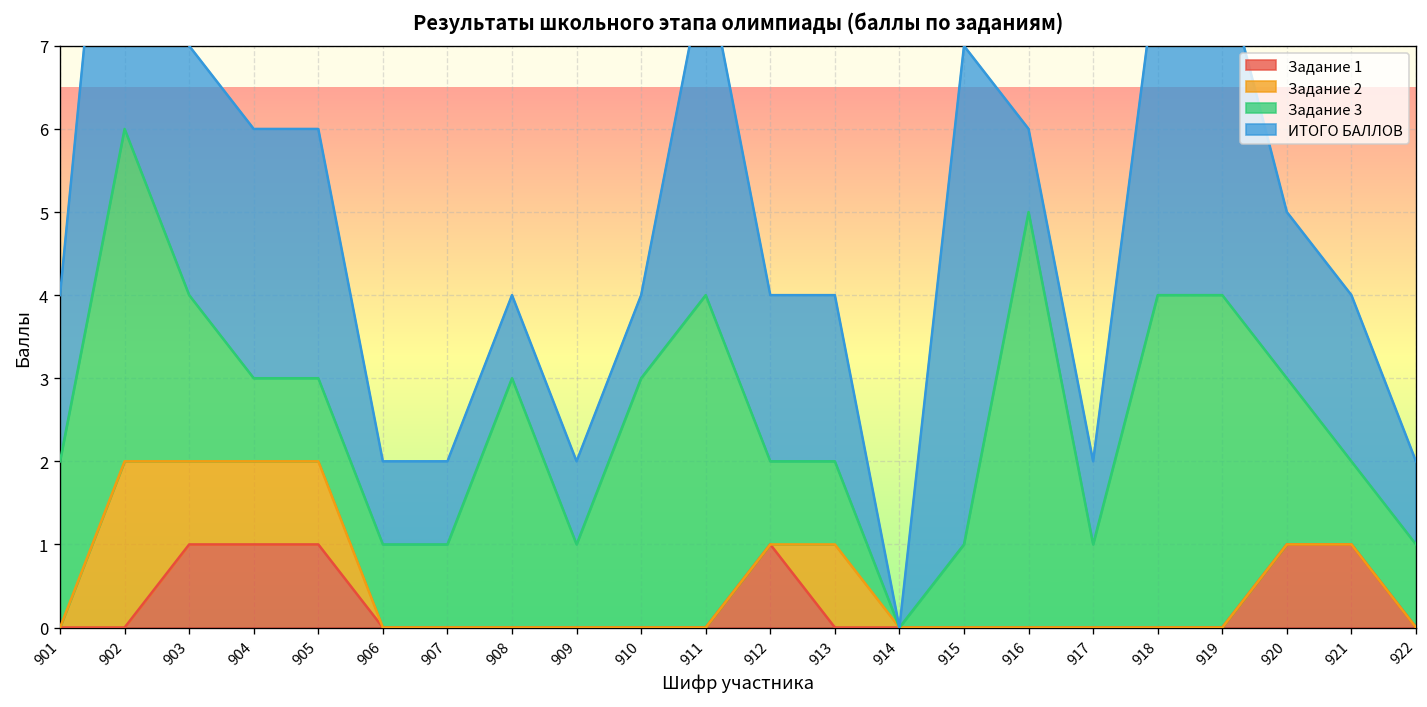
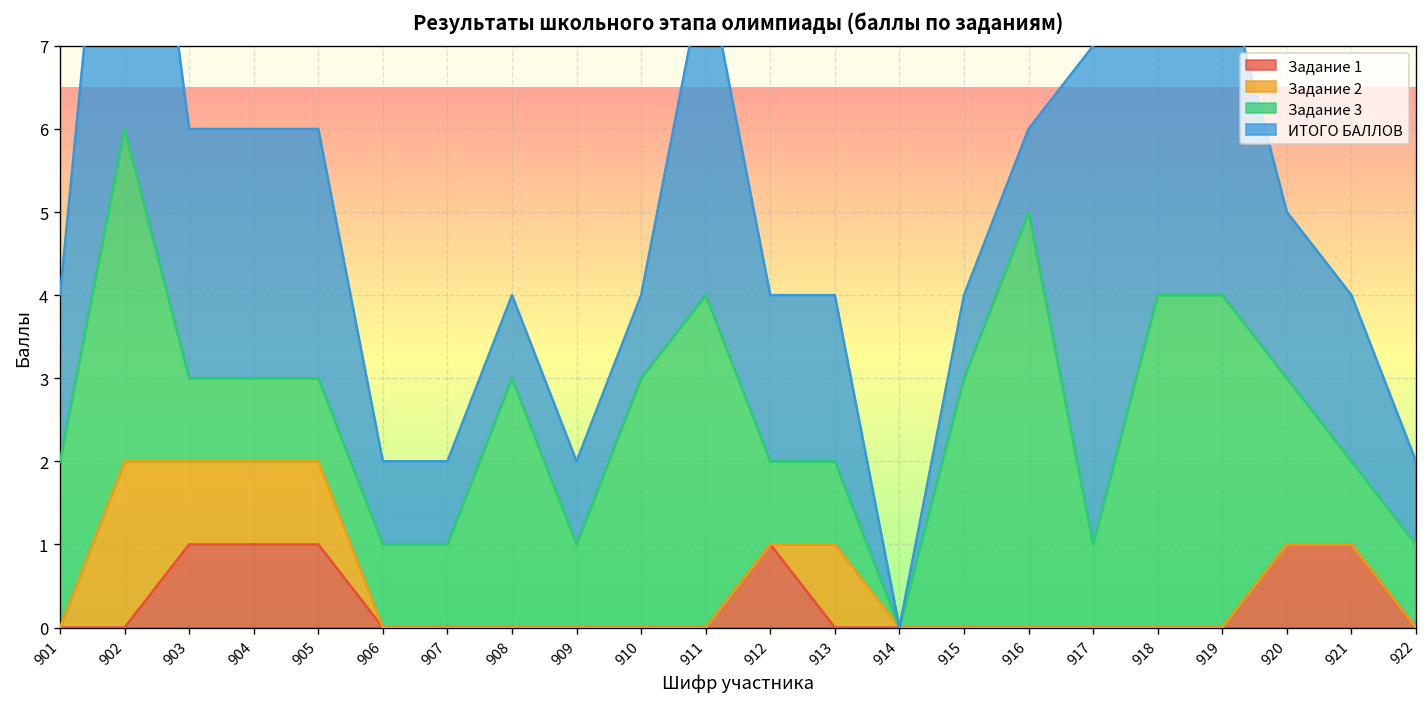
Задание 3, 903: 2 -> 1
Задание 3, 915: 1 -> 3
ИТОГО БАЛЛОВ, 915: 6 -> 1
ИТОГО БАЛЛОВ, 917: 1 -> 6
